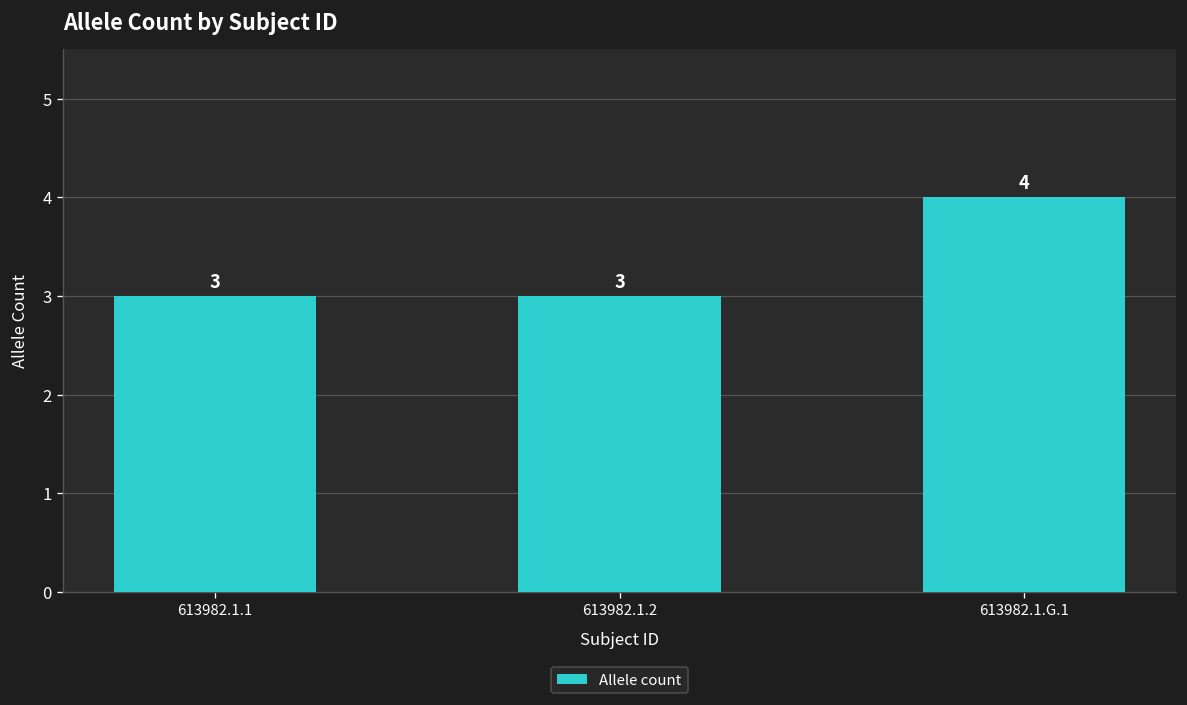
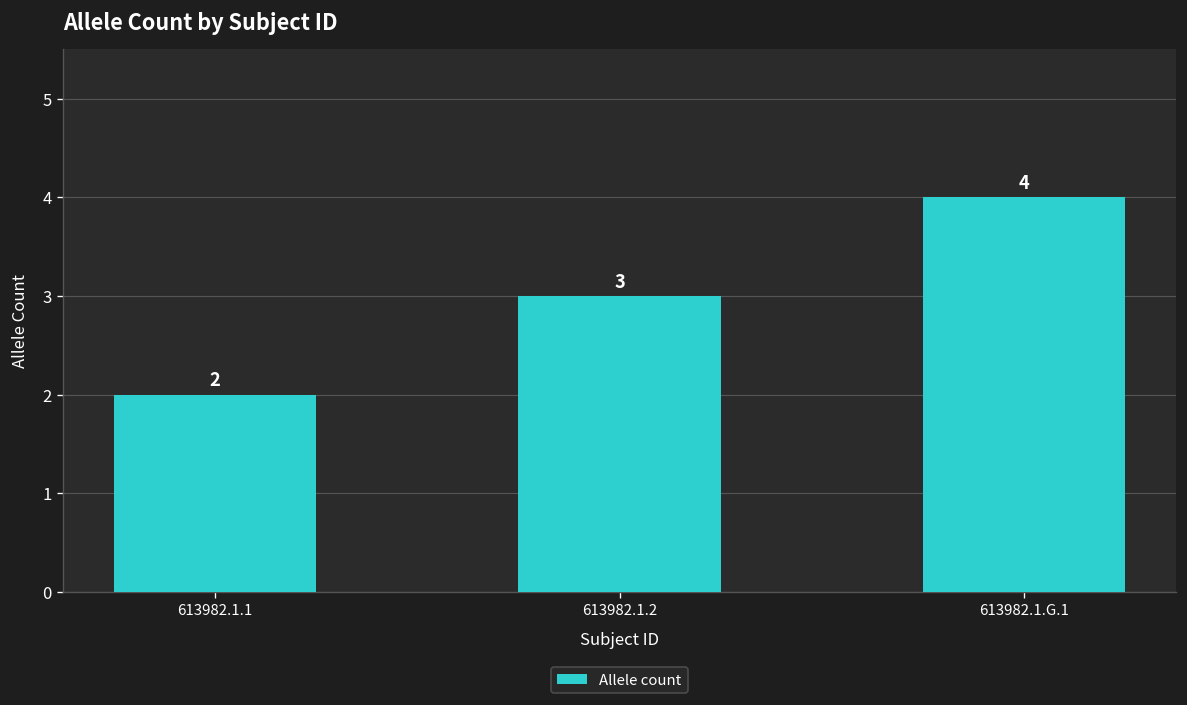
613982.1.1: 3 -> 2
